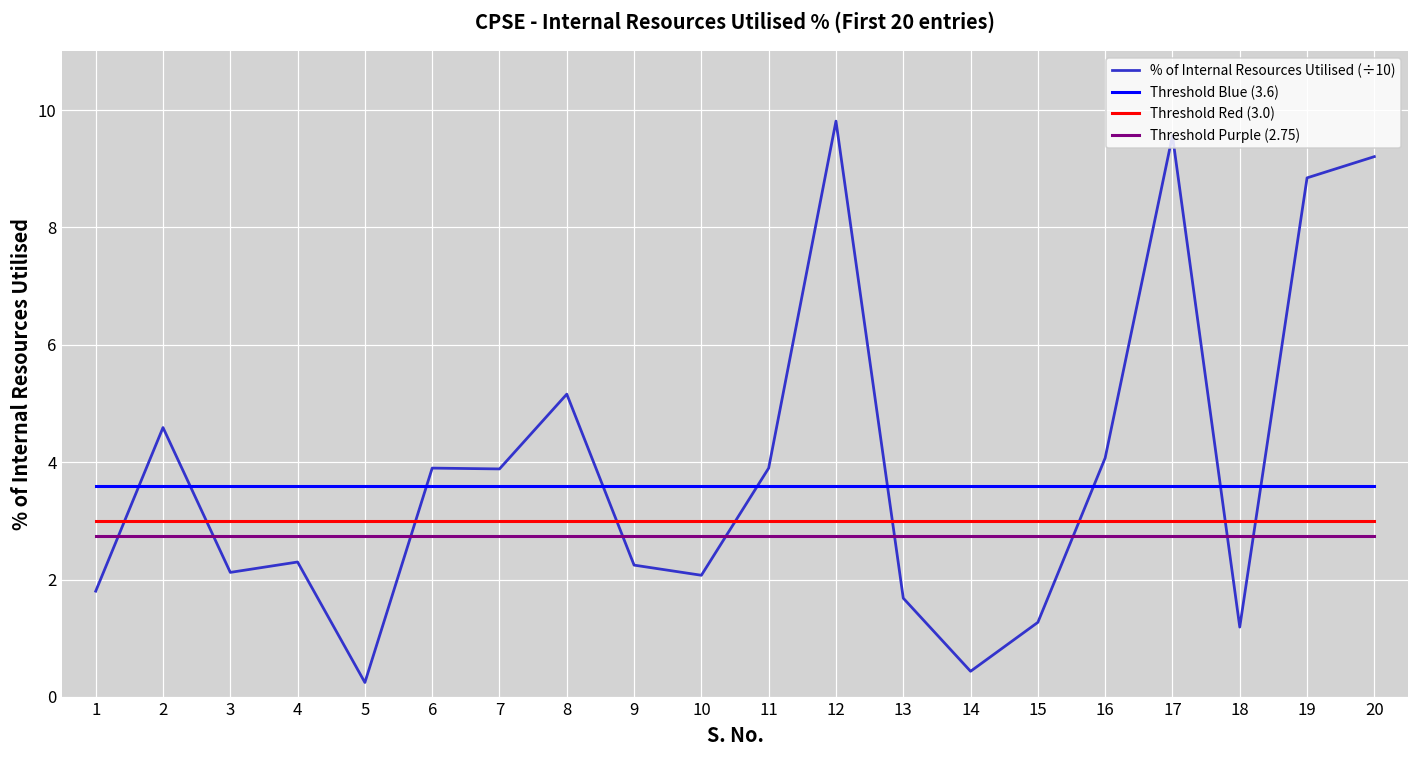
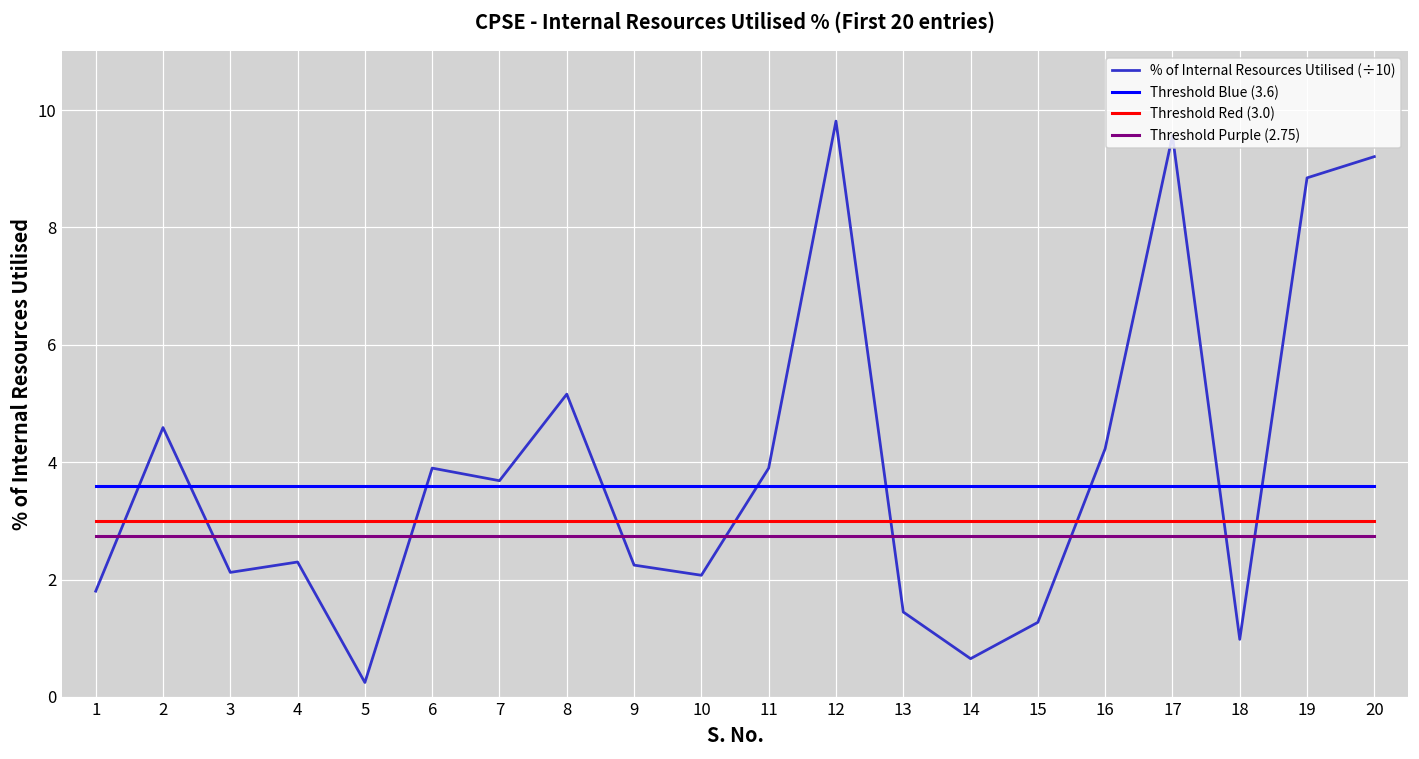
% of Internal Resources Utilised (÷10), 7: 3.9 -> 3.7
% of Internal Resources Utilised (÷10), 13: 1.7 -> 1.4
% of Internal Resources Utilised (÷10), 14: 0.4 -> 0.7
% of Internal Resources Utilised (÷10), 16: 4.1 -> 4.2
% of Internal Resources Utilised (÷10), 18: 1.2 -> 1.0
